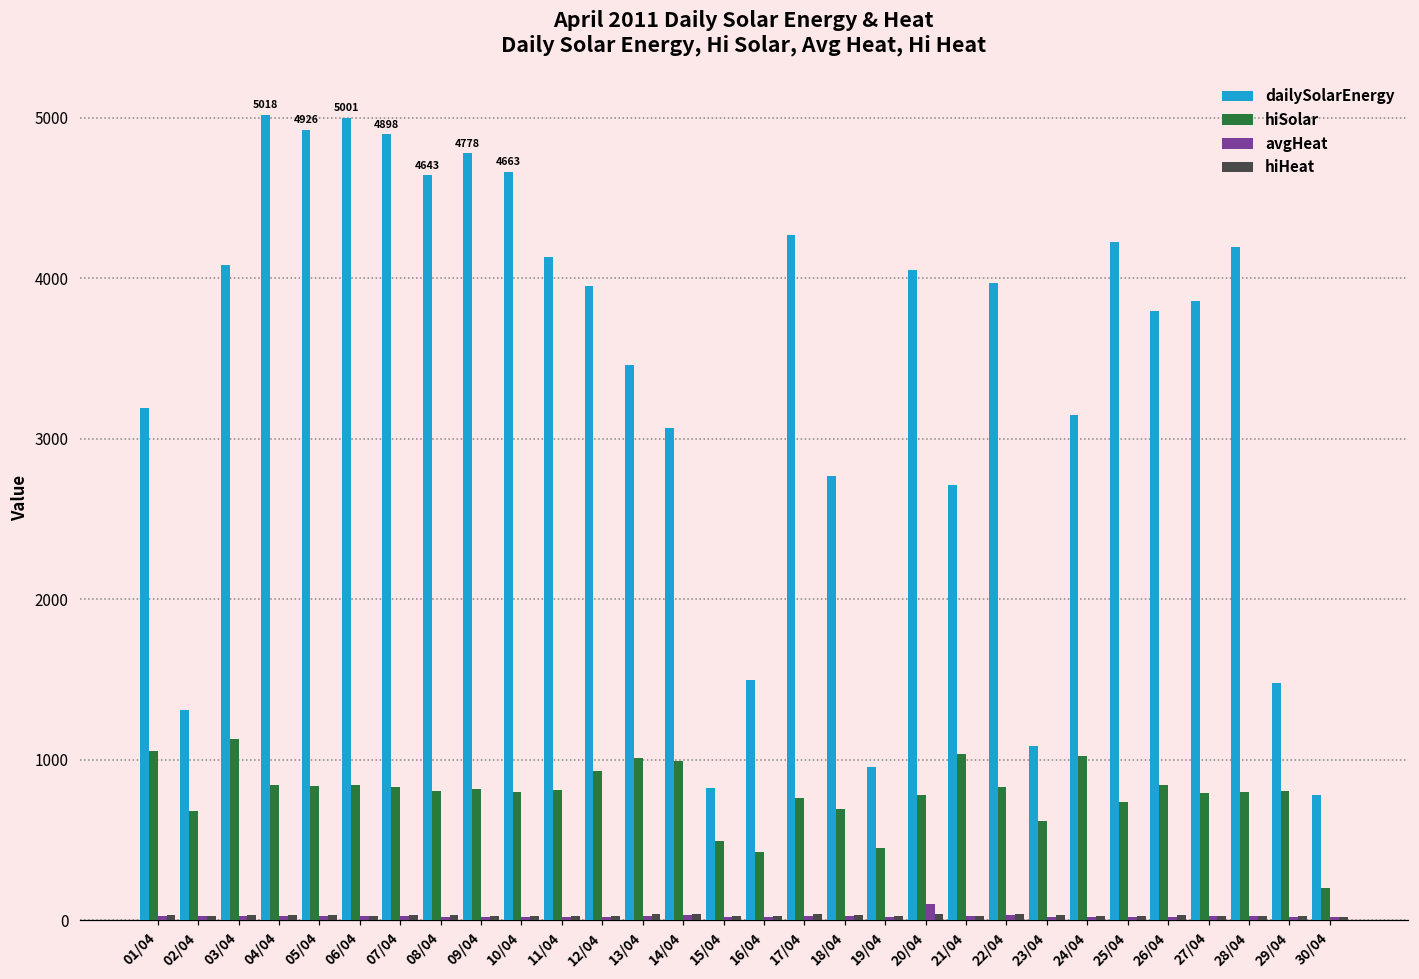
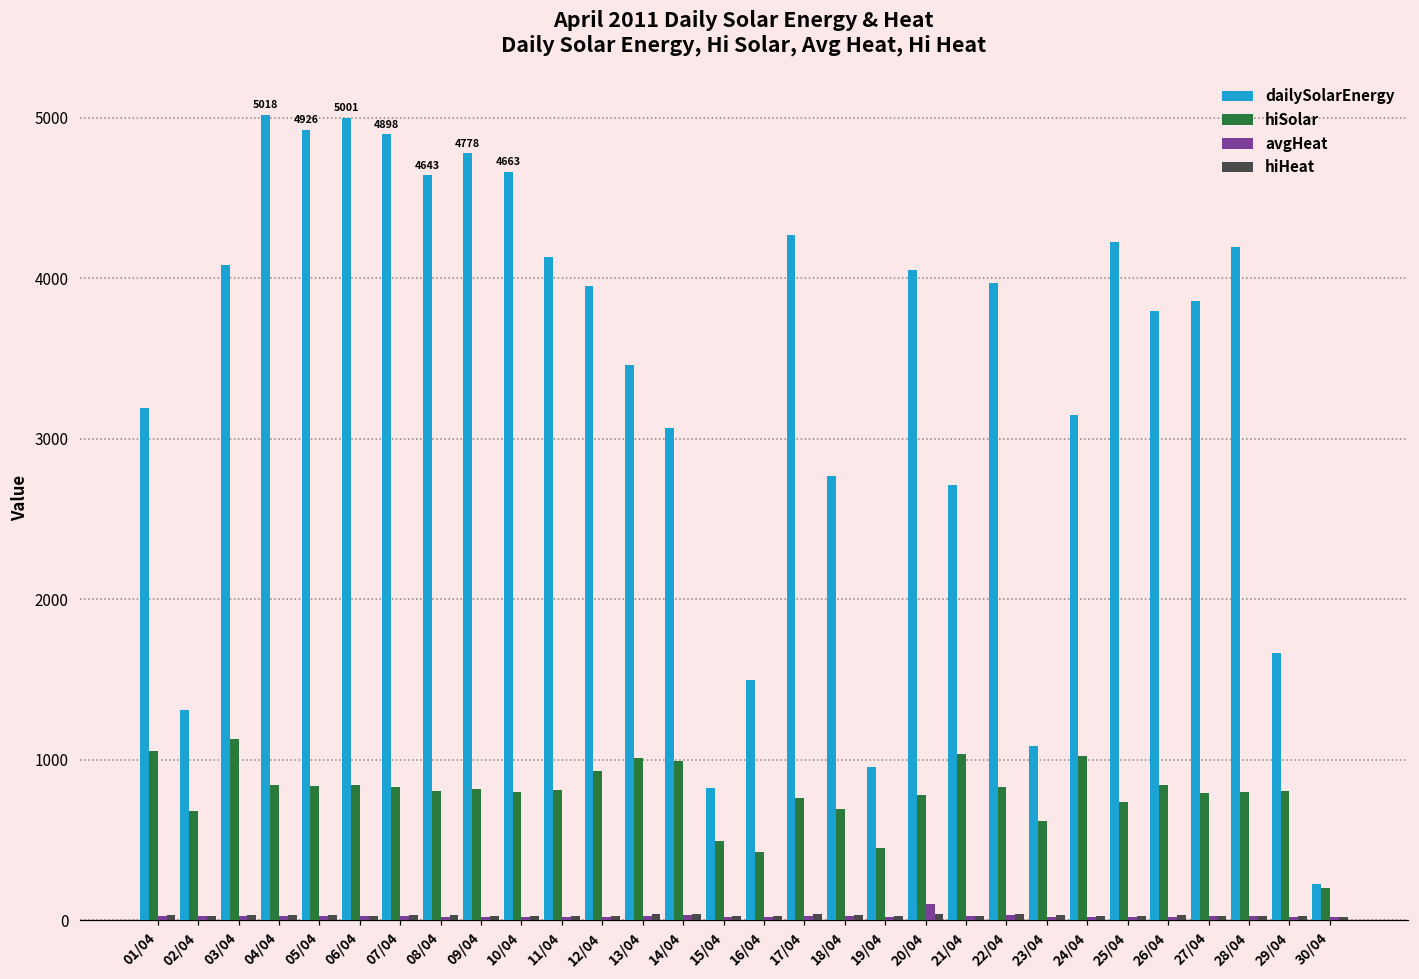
dailySolarEnergy, 29/04: 1480 -> 1670
dailySolarEnergy, 30/04: 780 -> 230
